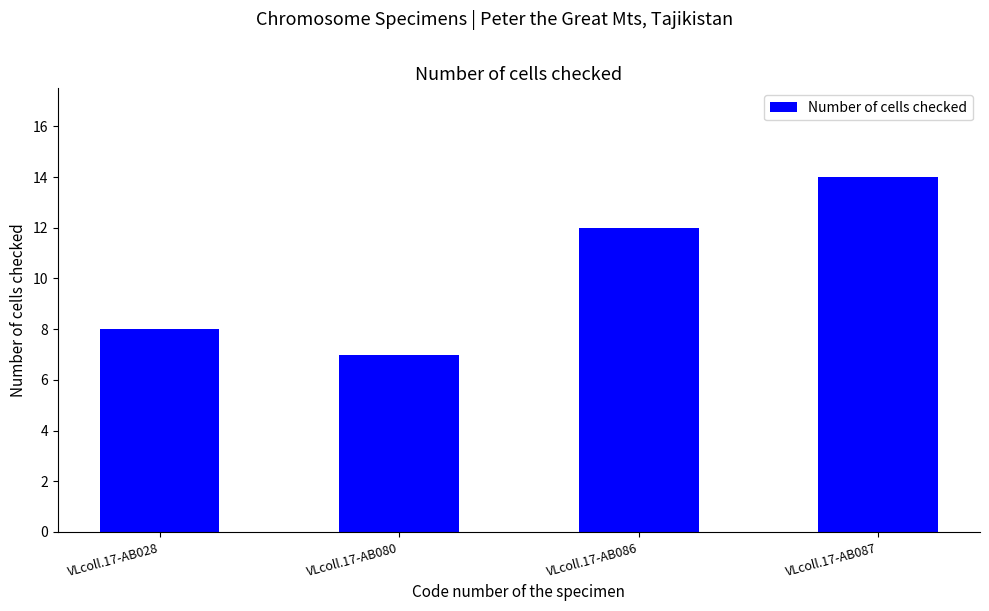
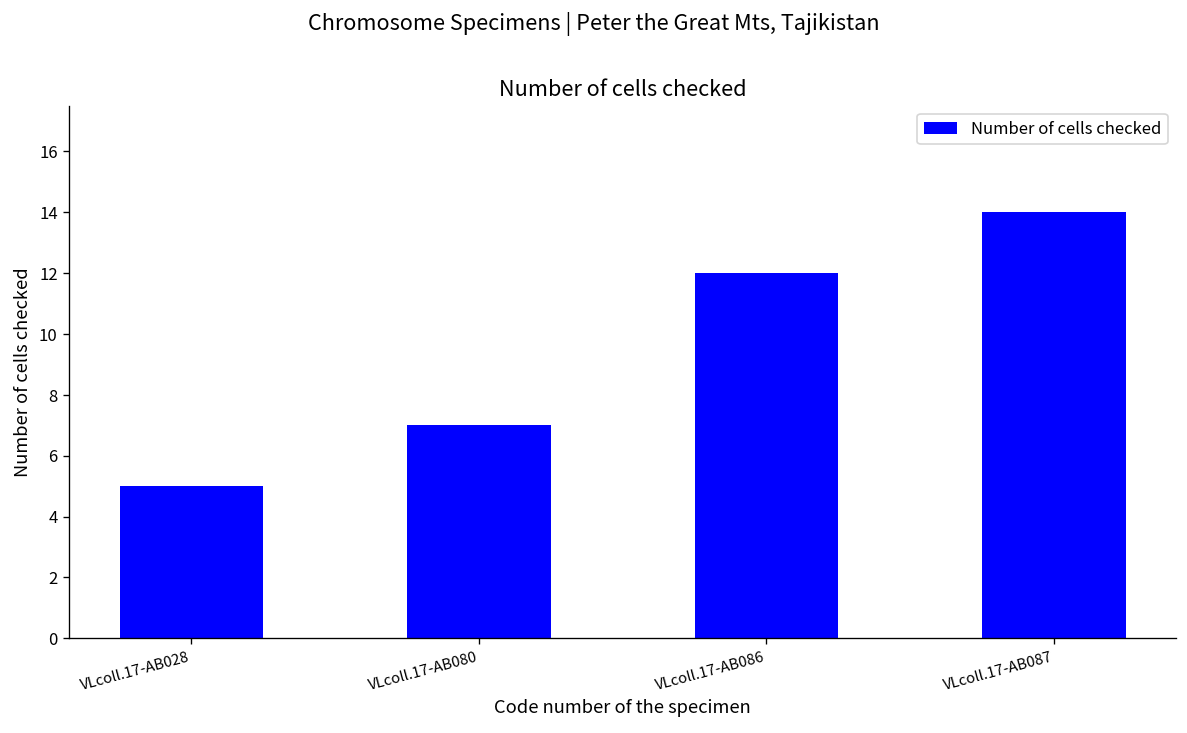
VLcoll.17-AB028: 8 -> 5
